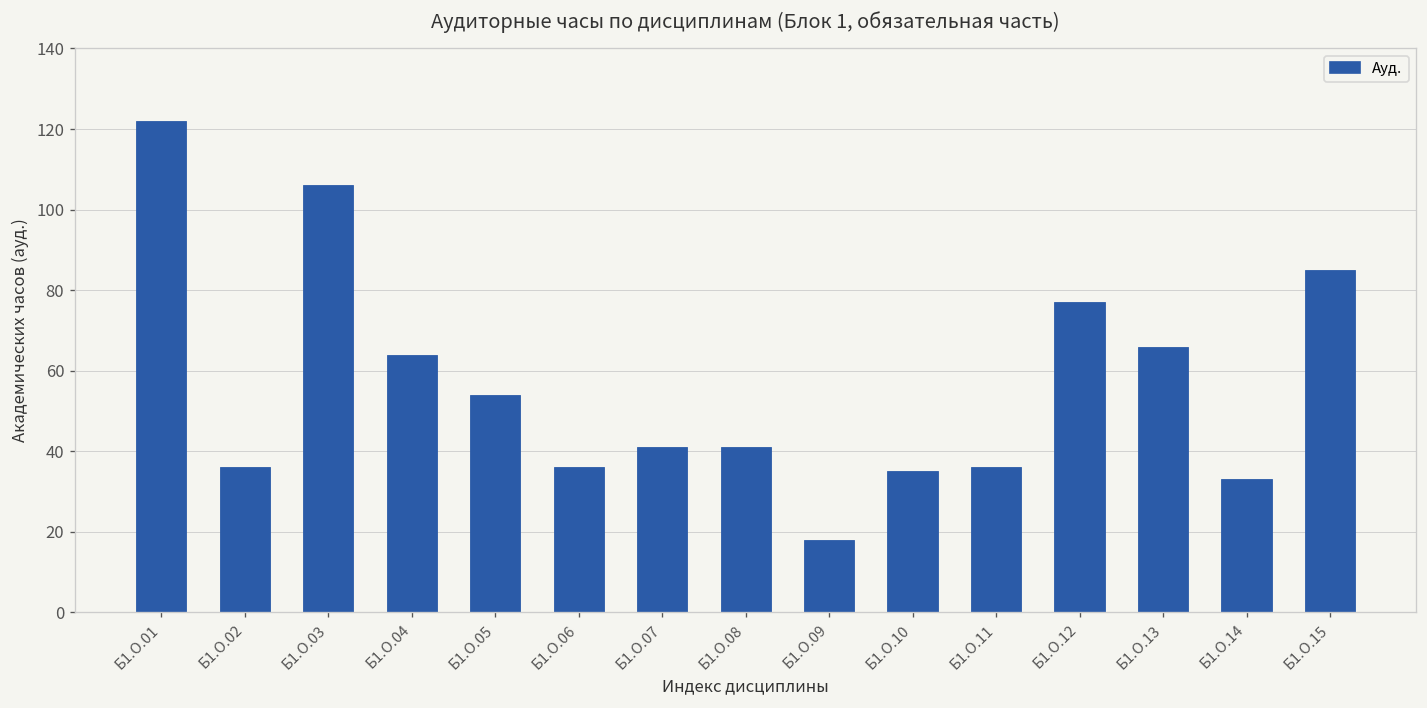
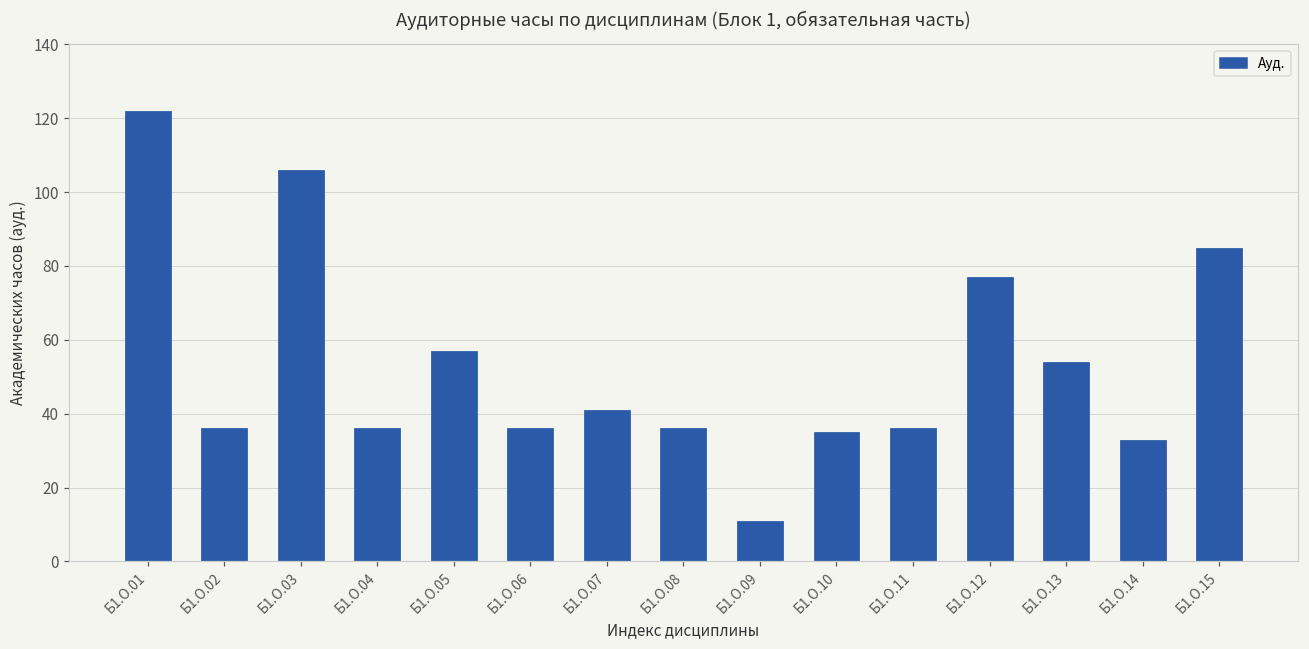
Б1.О.04: 64 -> 36
Б1.О.05: 54 -> 57
Б1.О.08: 41 -> 36
Б1.О.09: 18 -> 11
Б1.О.13: 66 -> 54
